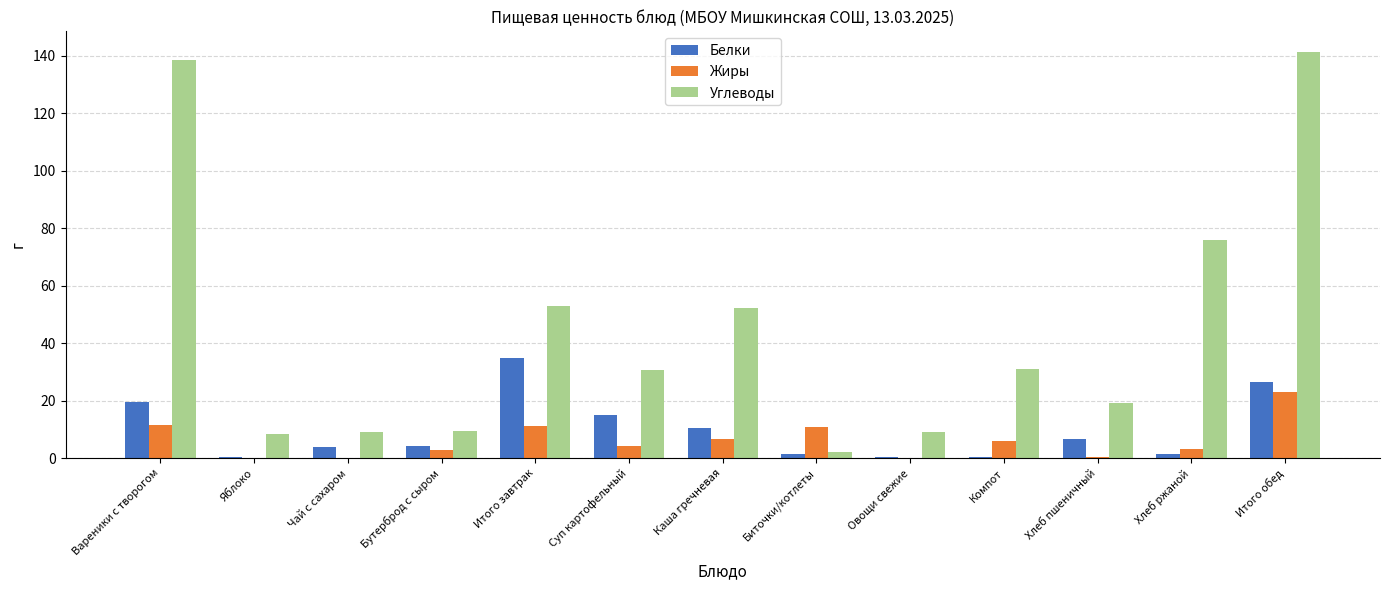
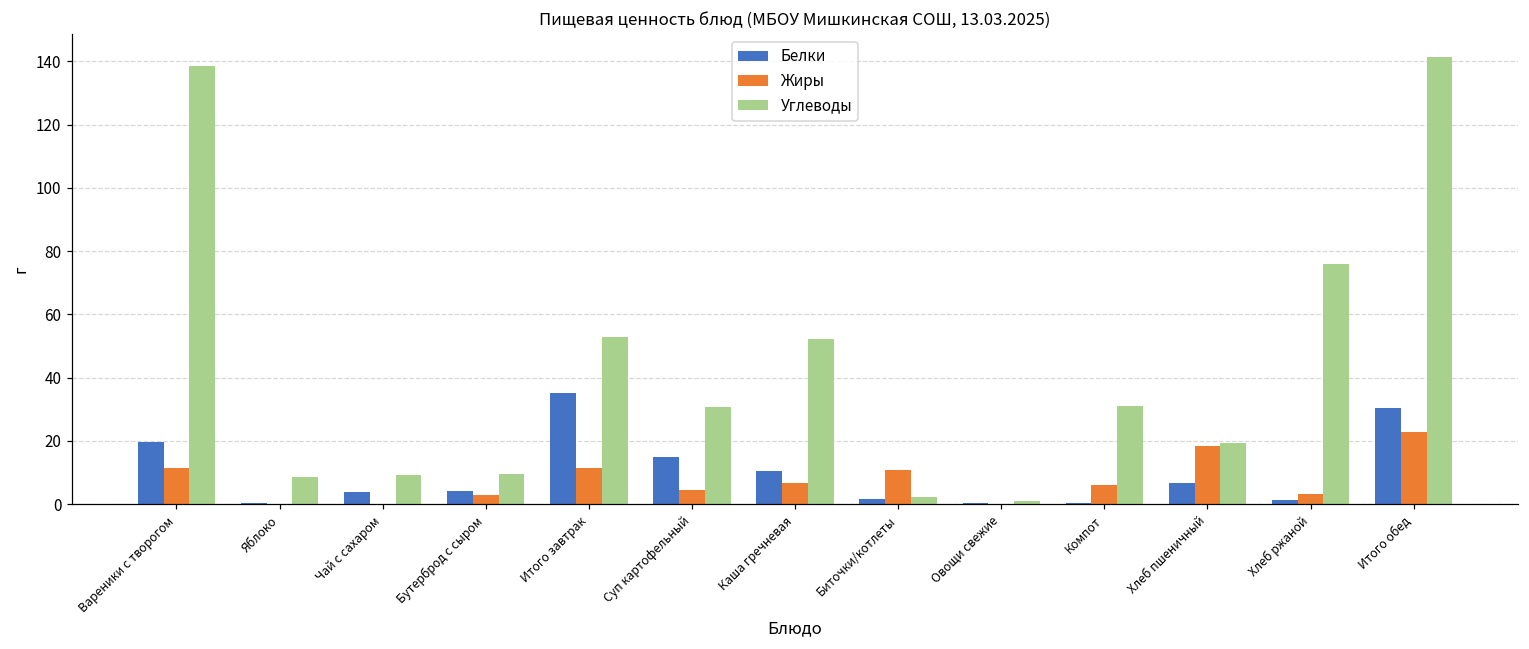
Углеводы, Овощи свежие: 9 -> 1
Жиры, Хлеб пшеничный: 0 -> 19
Белки, Итого обед: 26 -> 31
